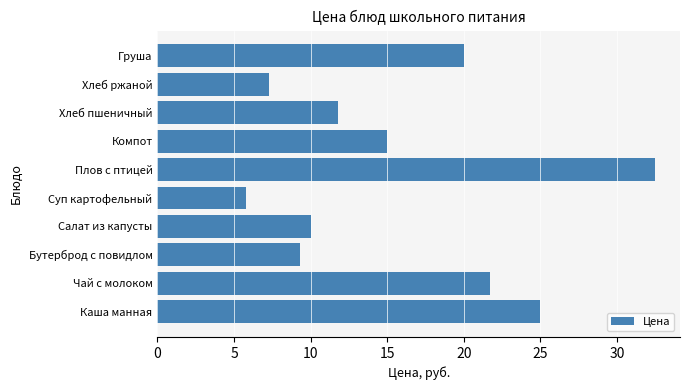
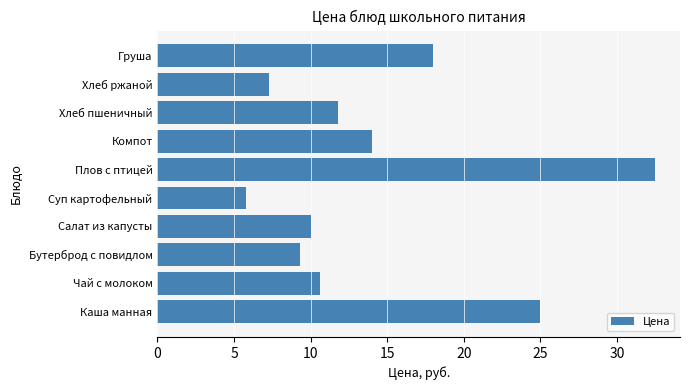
Груша: 20 -> 18
Компот: 15 -> 14
Чай с молоком: 21.7 -> 10.6
